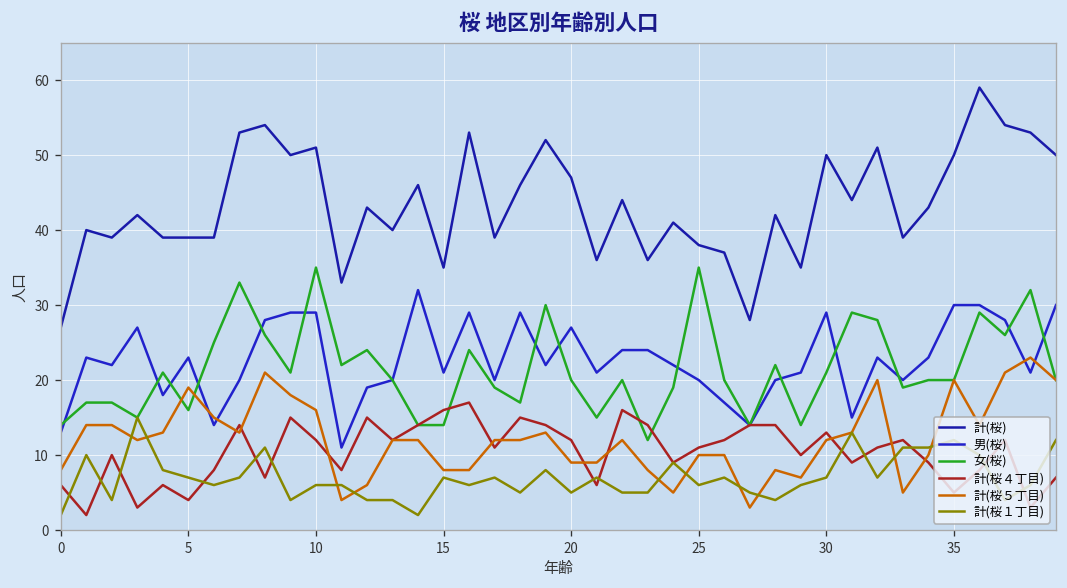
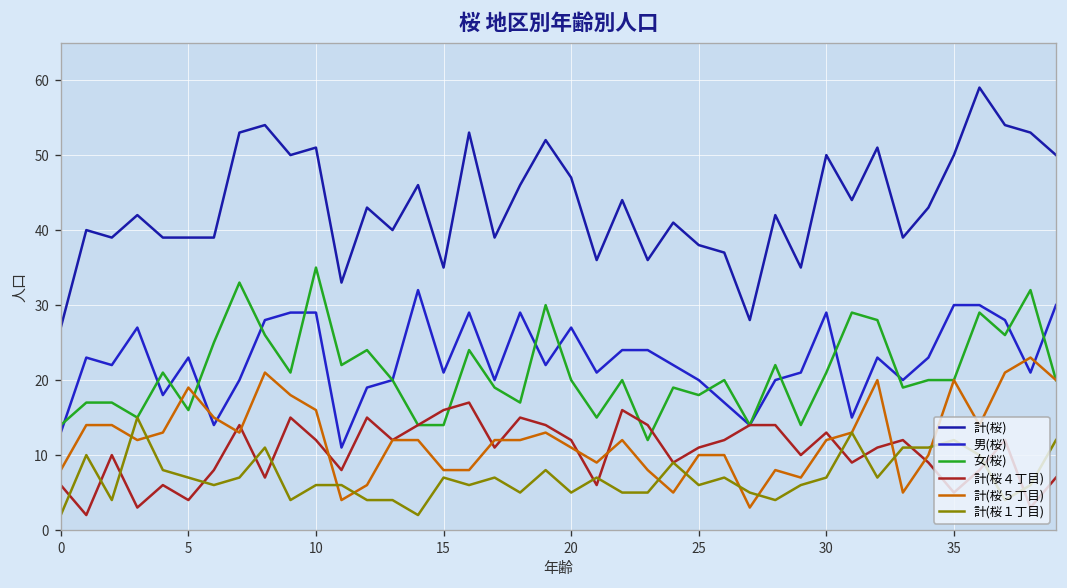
計(桜５丁目), 20: 9 -> 11
女(桜), 25: 35 -> 18
